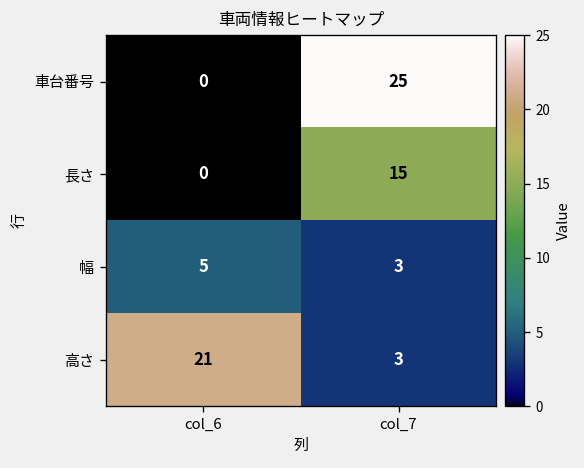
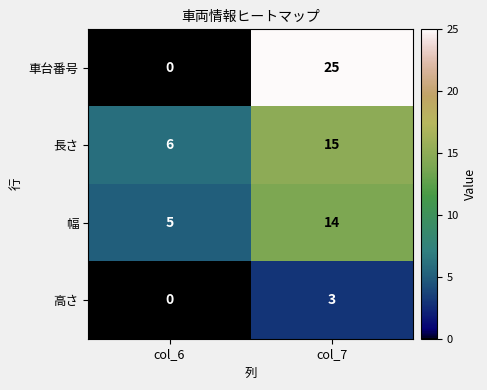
長さ, col_6: 0 -> 6
幅, col_7: 3 -> 14
高さ, col_6: 21 -> 0
